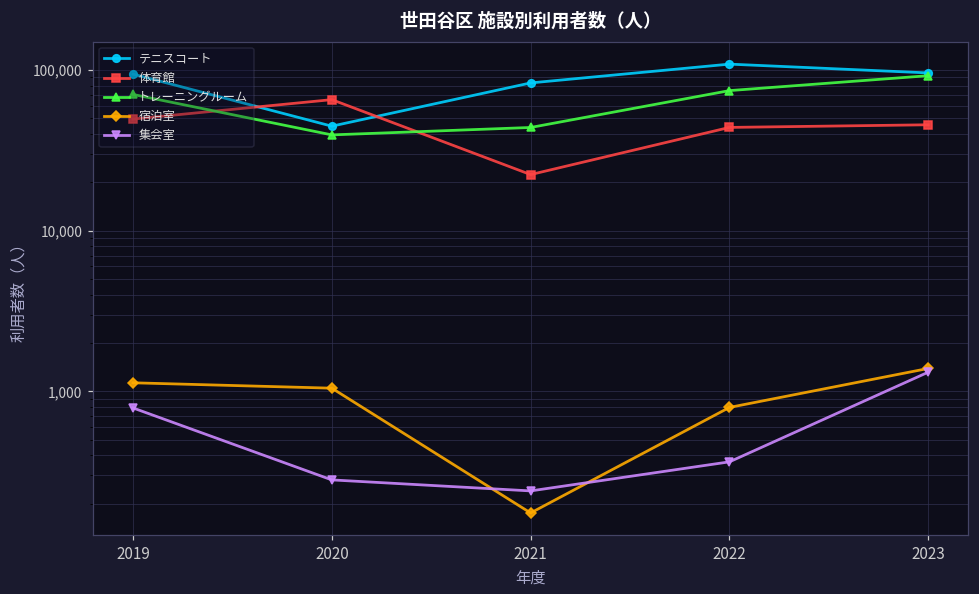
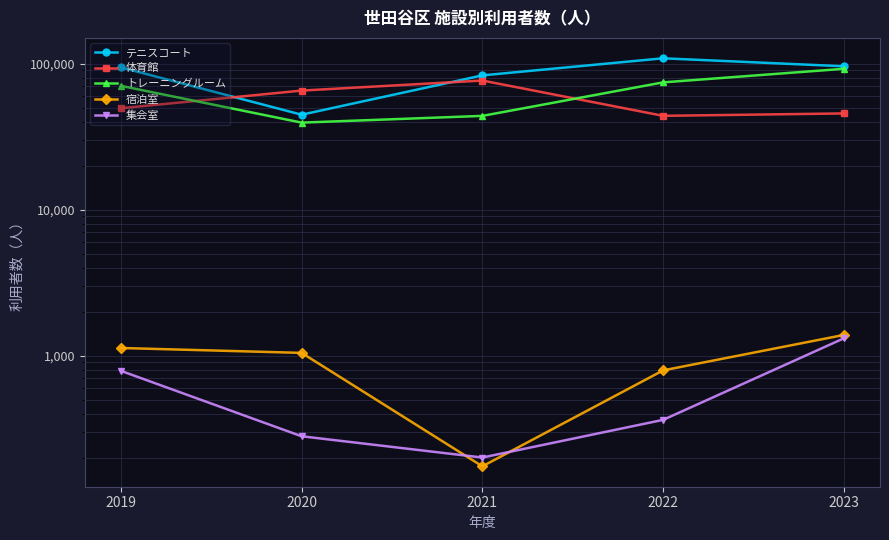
体育館, 2021: 22,000 -> 80,000
集会室, 2021: 240 -> 200
